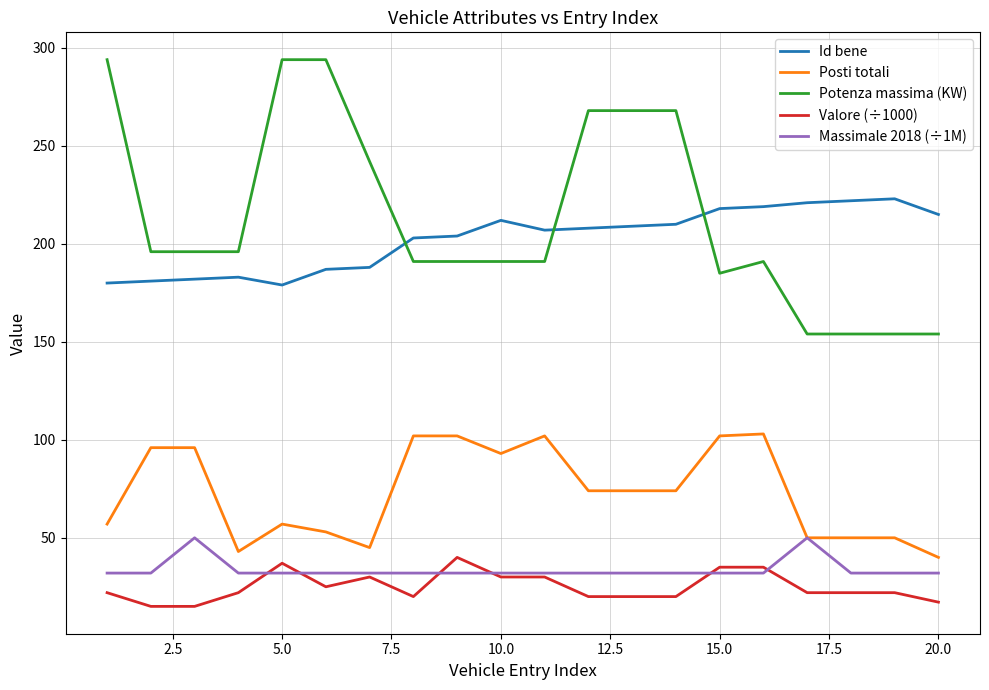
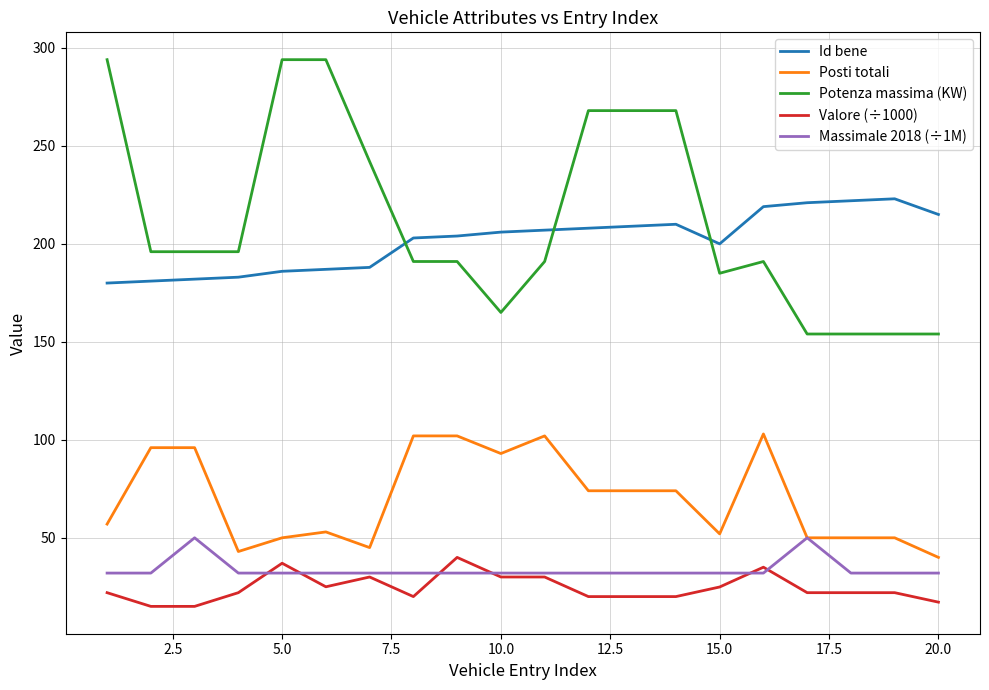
Id bene, 5.0: 179 -> 186
Posti totali, 5.0: 57 -> 50
Id bene, 10.0: 212 -> 206
Potenza massima (KW), 10.0: 191 -> 165
Id bene, 15.0: 218 -> 200
Posti totali, 15.0: 102 -> 52
Valore (÷1000), 15.0: 35 -> 25
